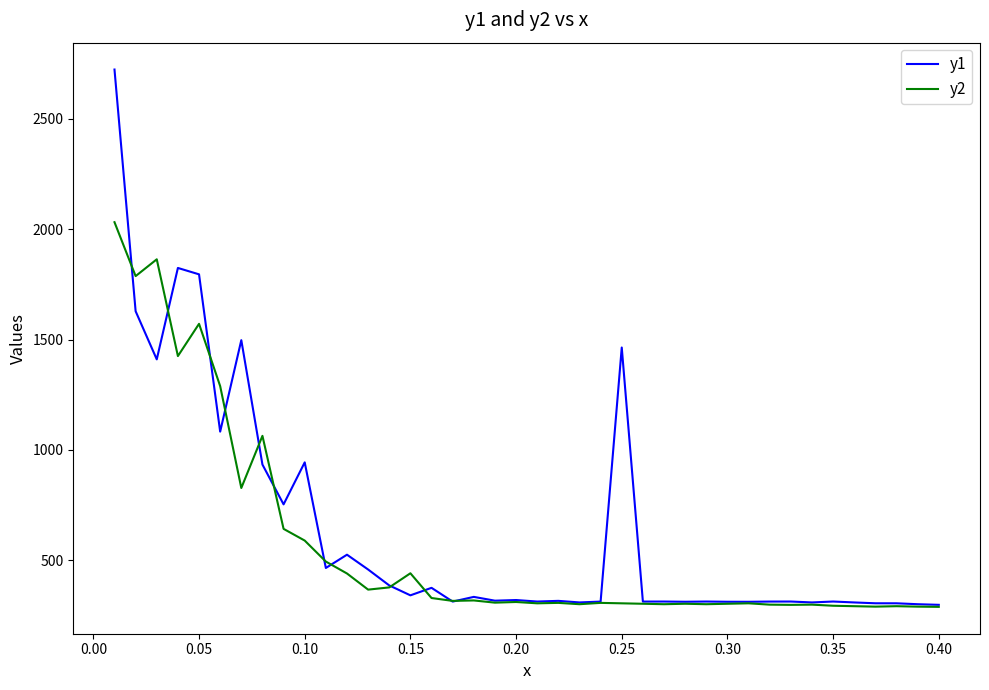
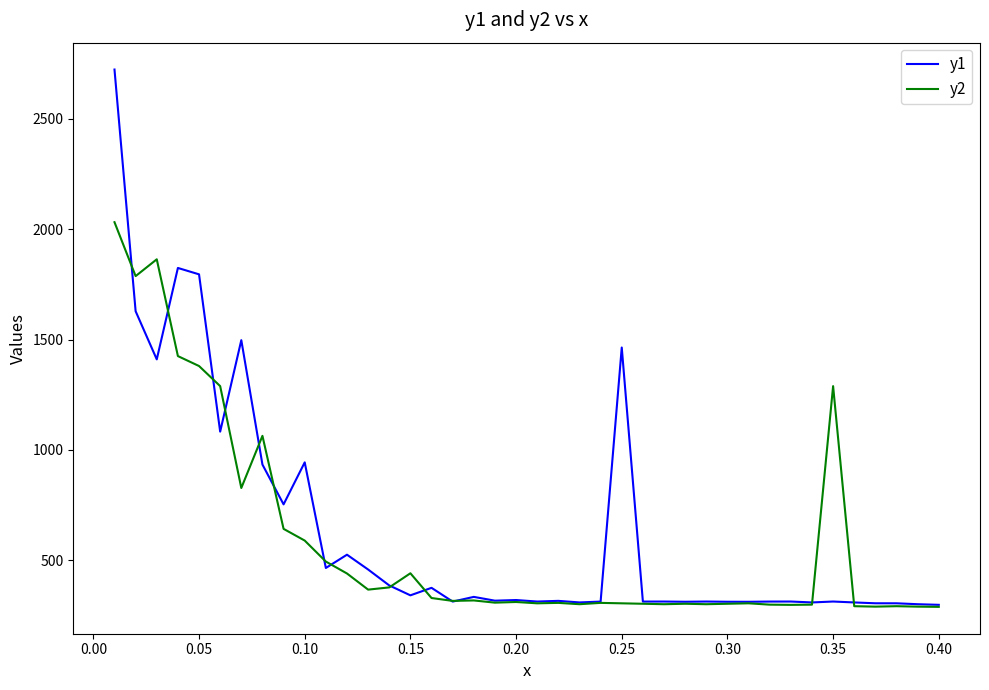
y2, 0.05: 1570 -> 1380
y2, 0.35: 300 -> 1290
